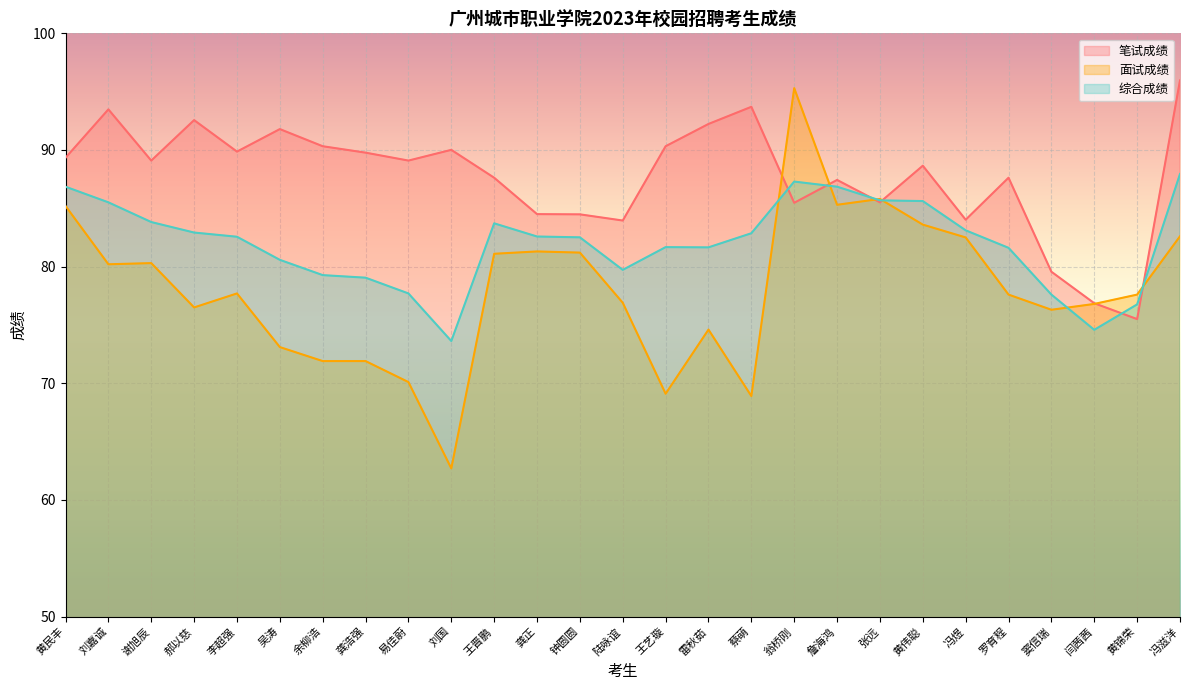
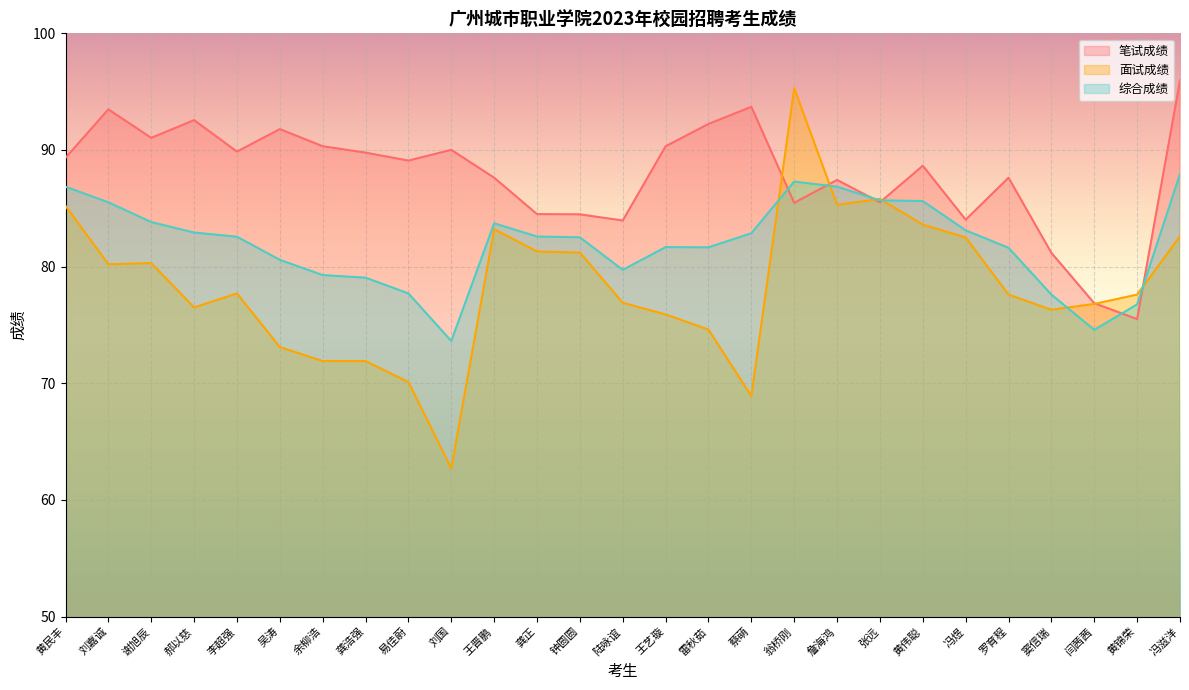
笔试成绩, 谢旭辰: 89.1 -> 91.0
面试成绩, 王晋鹏: 81.1 -> 83.2
面试成绩, 王艺璇: 69.1 -> 75.9
笔试成绩, 窦信瑞: 79.6 -> 81.2
